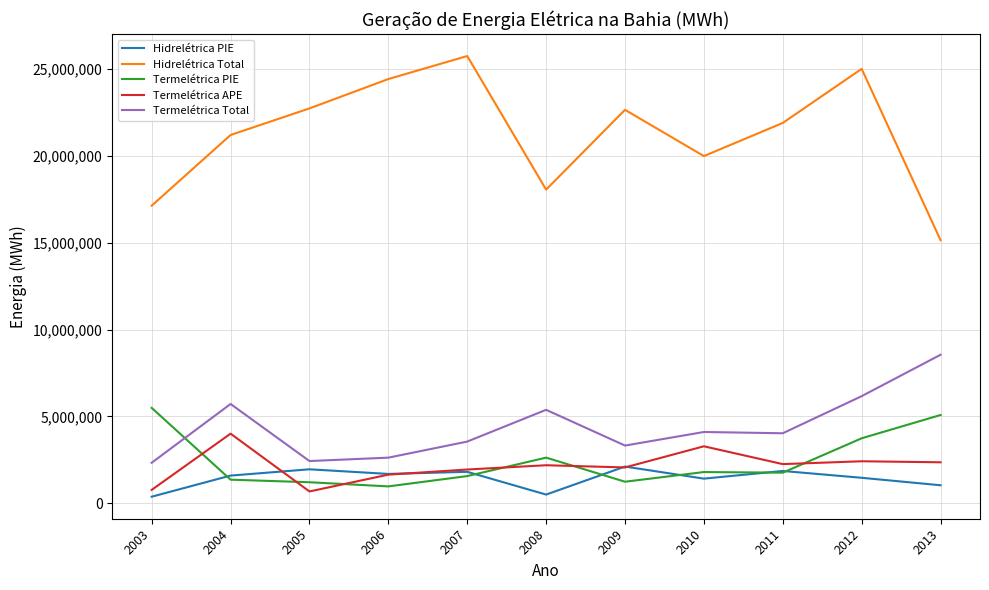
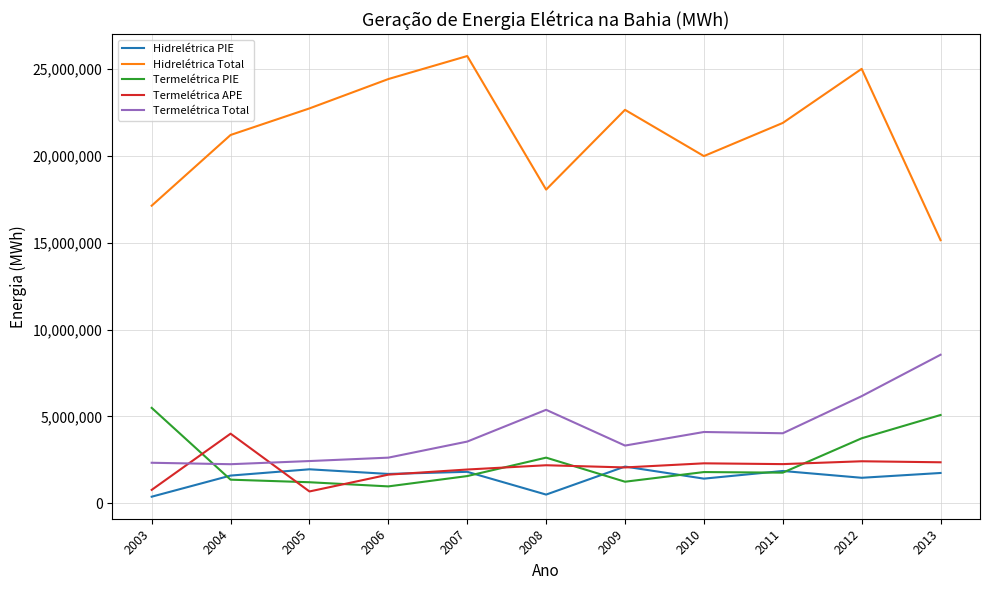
Termelétrica Total, 2004: 5,700,000 -> 2,200,000
Termelétrica APE, 2010: 3,300,000 -> 2,300,000
Hidrelétrica PIE, 2013: 1,000,000 -> 1,700,000
